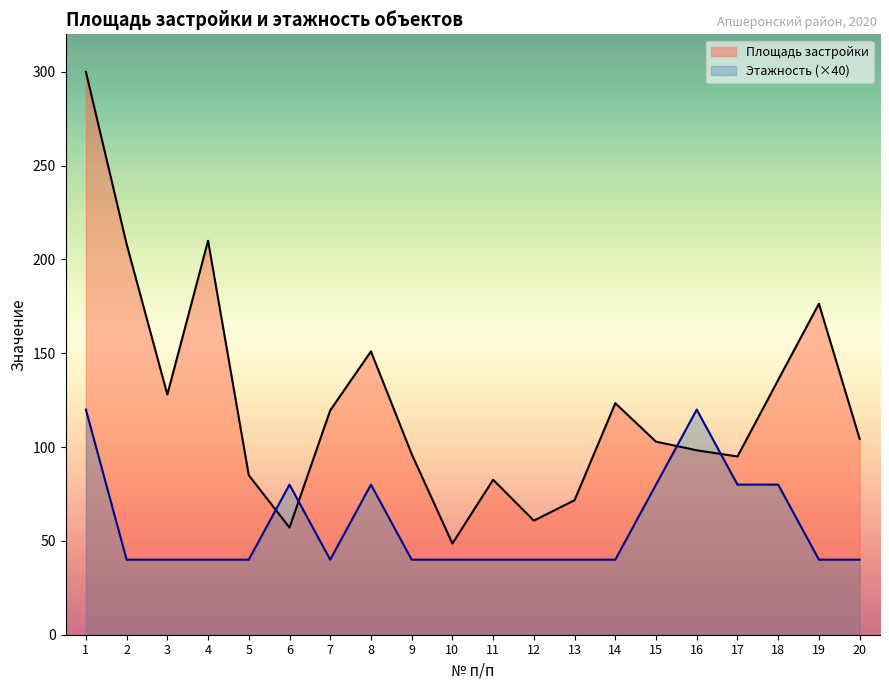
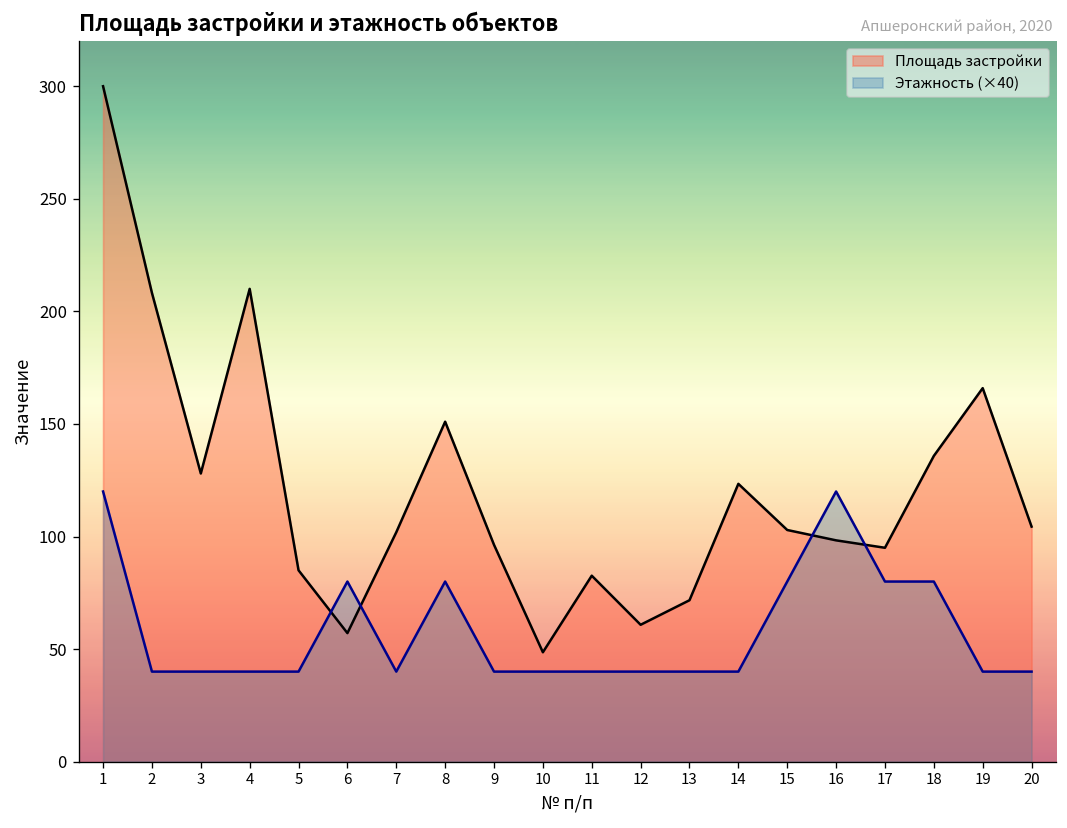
Площадь застройки, 7: 120 -> 102
Площадь застройки, 19: 176 -> 166
